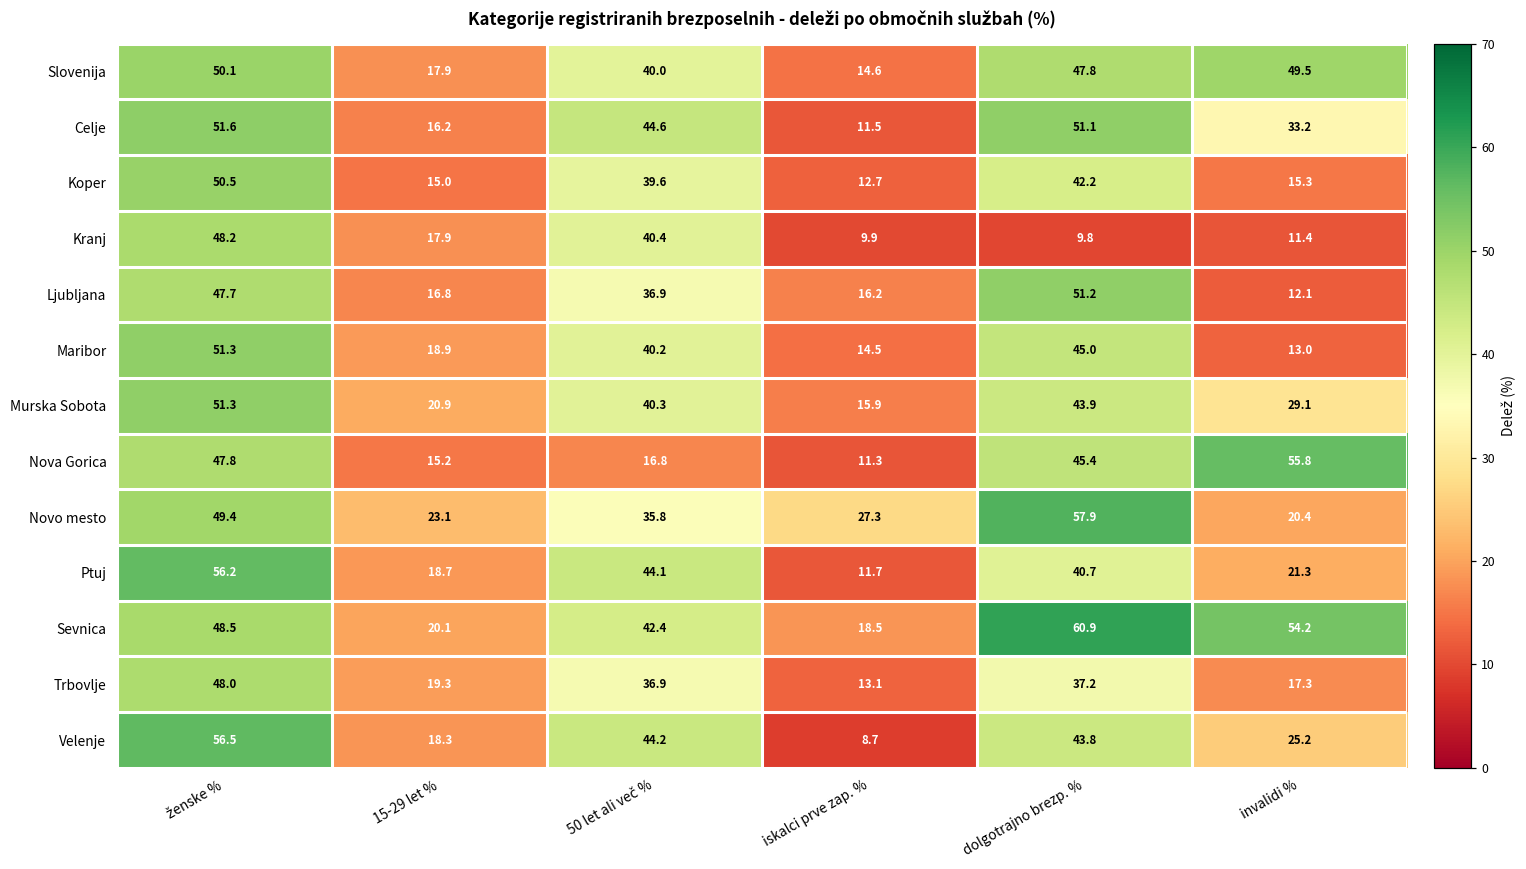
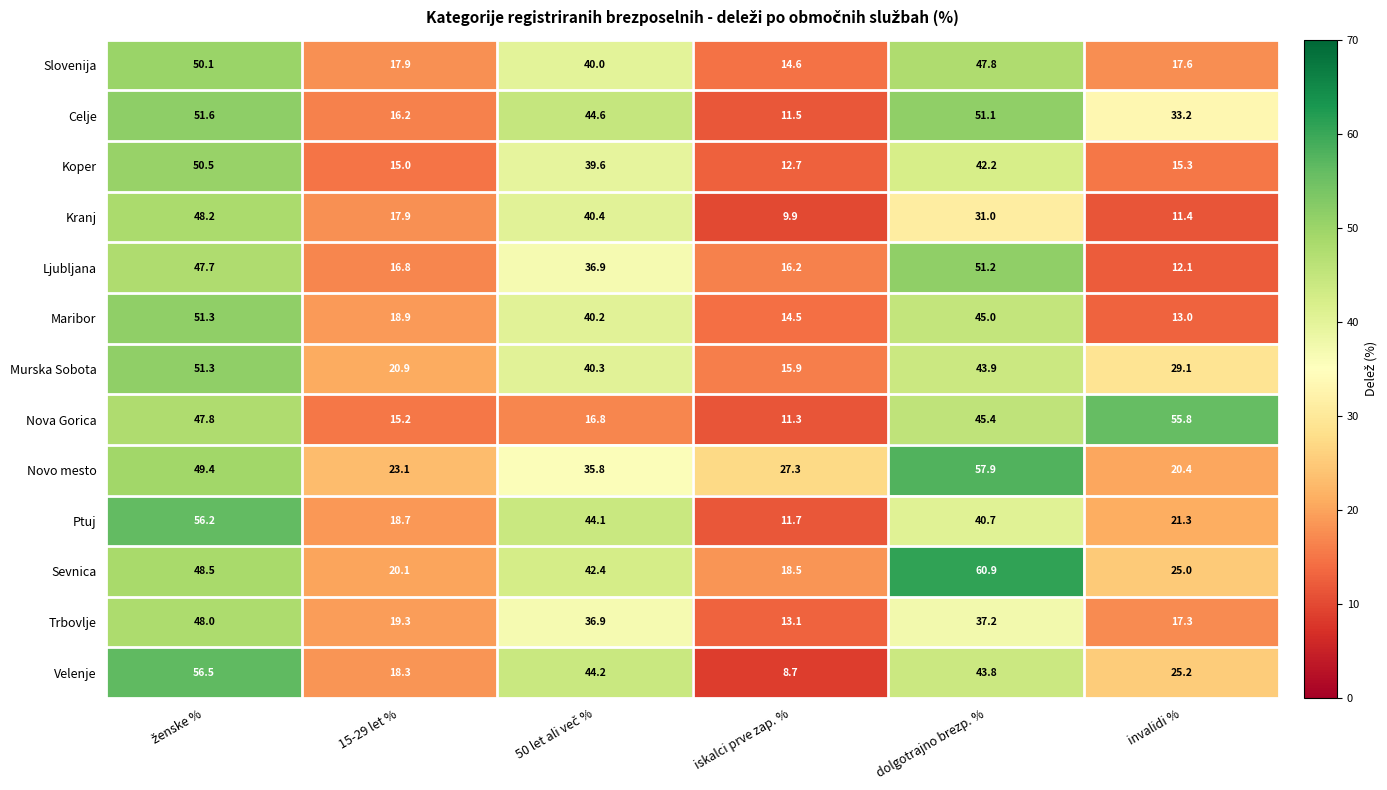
Slovenija, invalidi %: 49.5 -> 17.6
Kranj, dolgotrajno brezp. %: 9.8 -> 31.0
Sevnica, invalidi %: 54.2 -> 25.0
